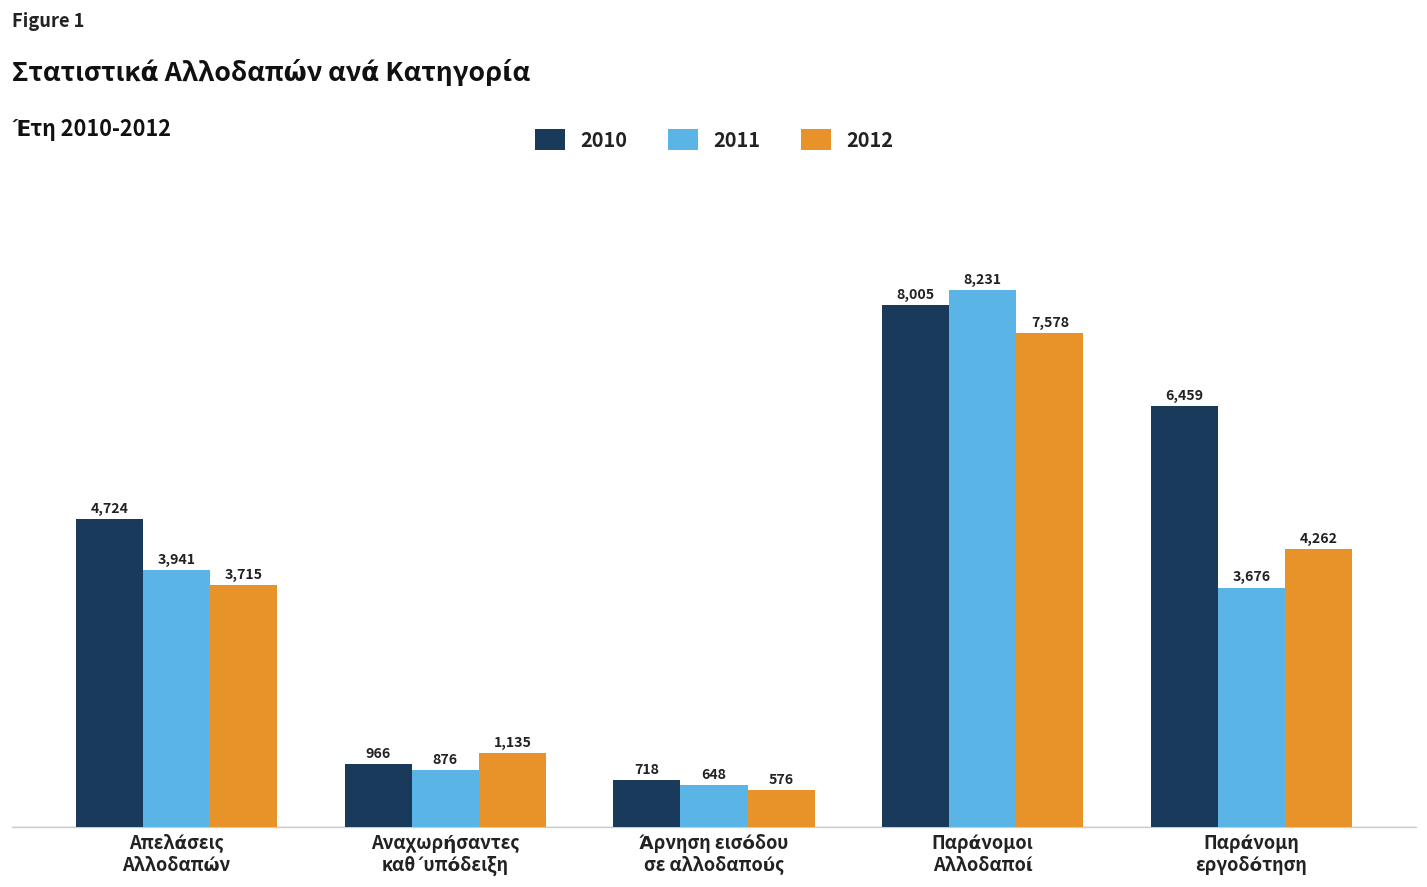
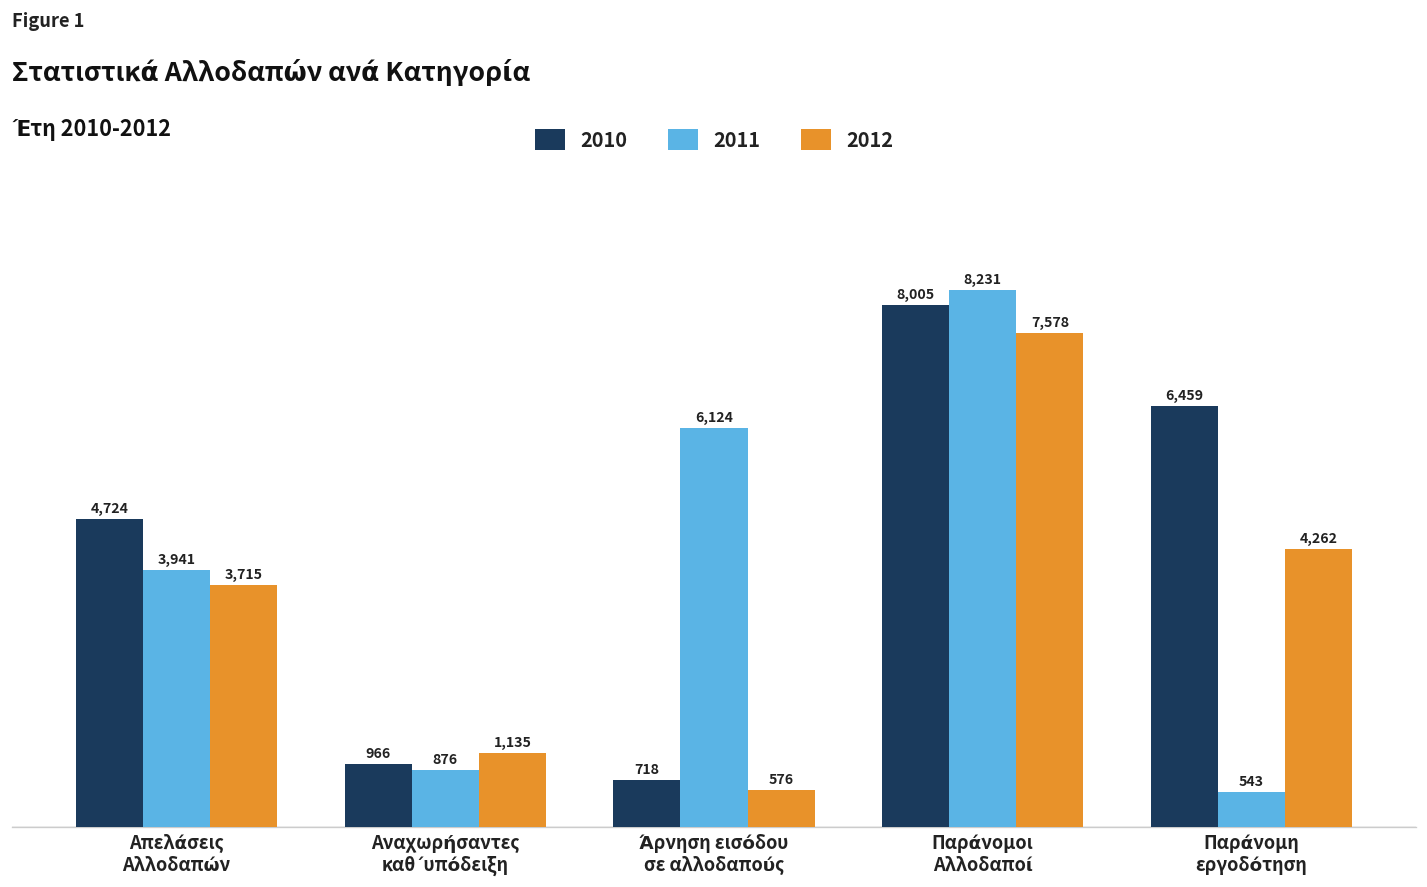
2011, Άρνηση εισόδου σε αλλοδαπούς: 648 -> 6,124
2011, Παράνομη εργοδότηση: 3,676 -> 543
